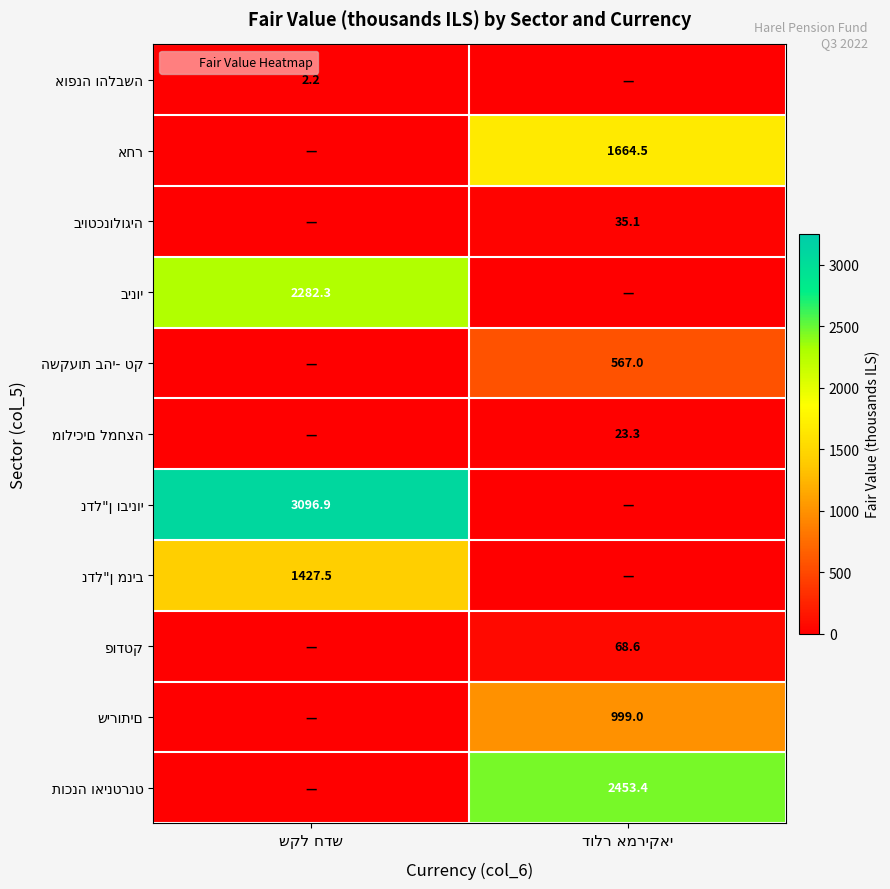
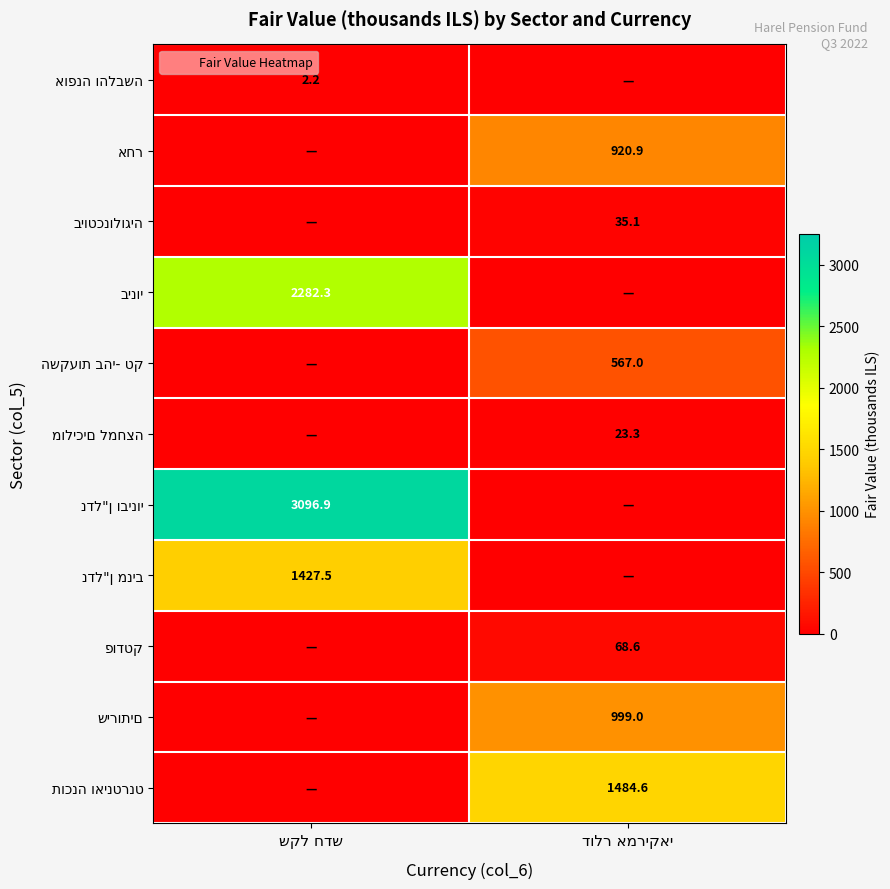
אחר, דולר אמריקאי: 1664.5 -> 920.9
תוכנה ואינטרנט, דולר אמריקאי: 2453.4 -> 1484.6
